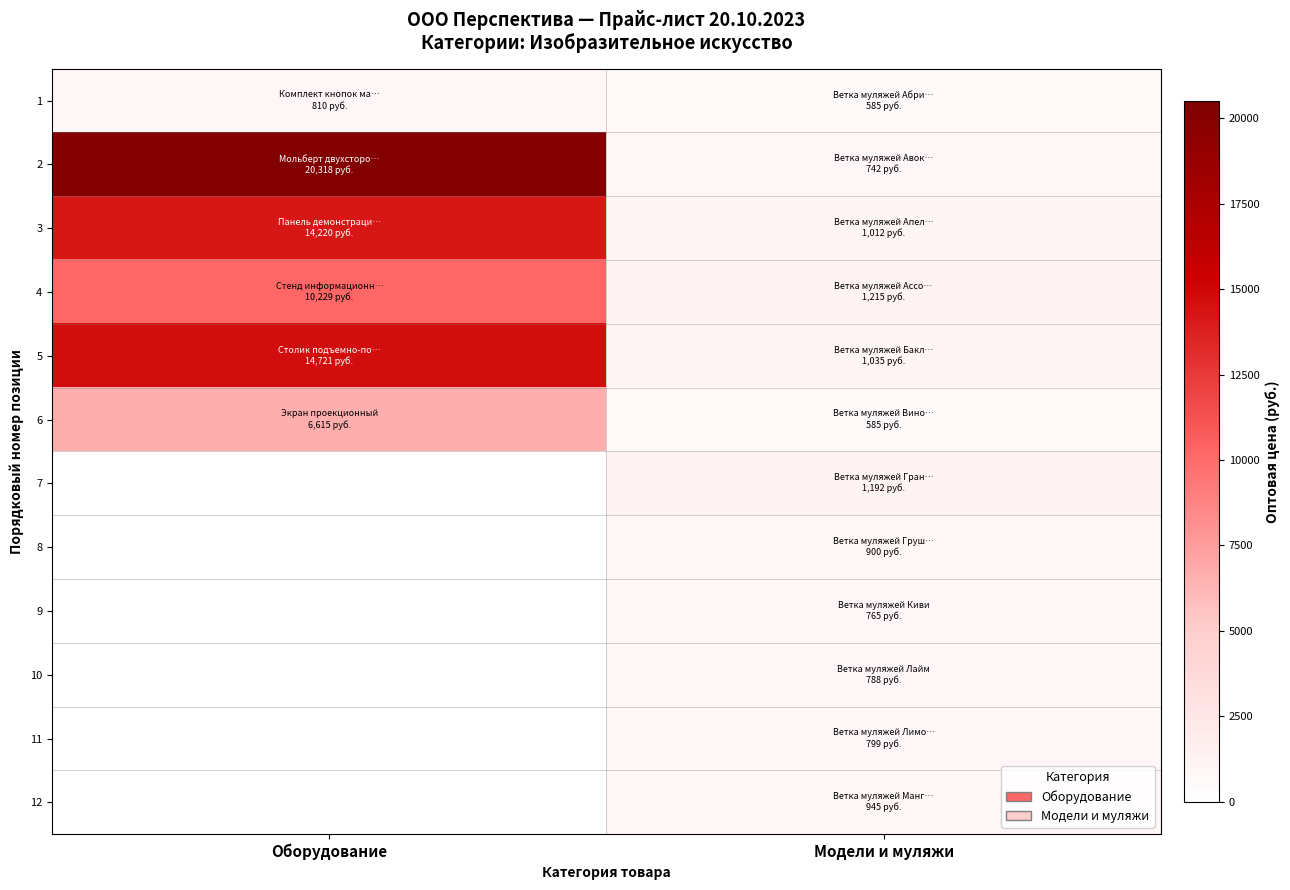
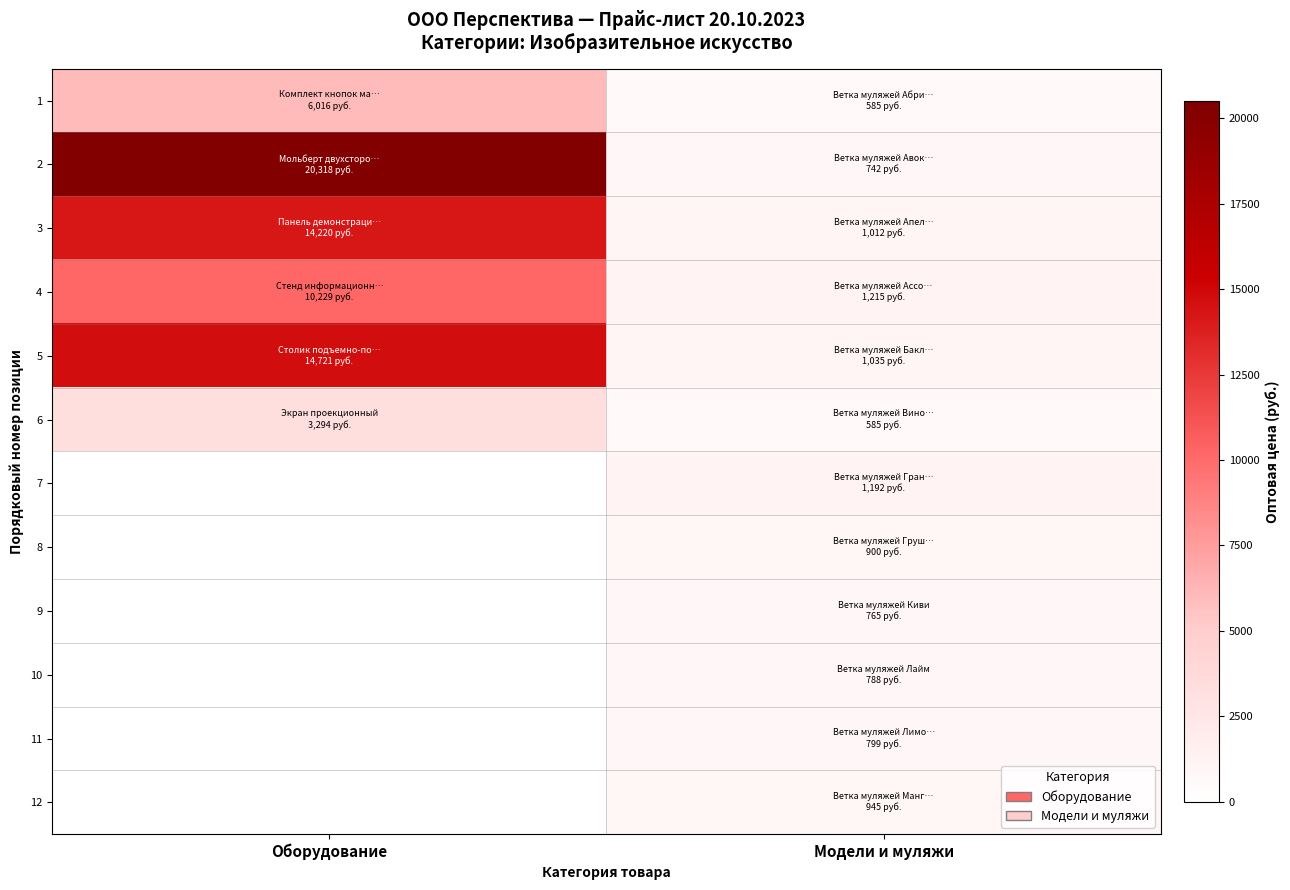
1, Оборудование: 810 -> 6,016
6, Оборудование: 6,615 -> 3,294
